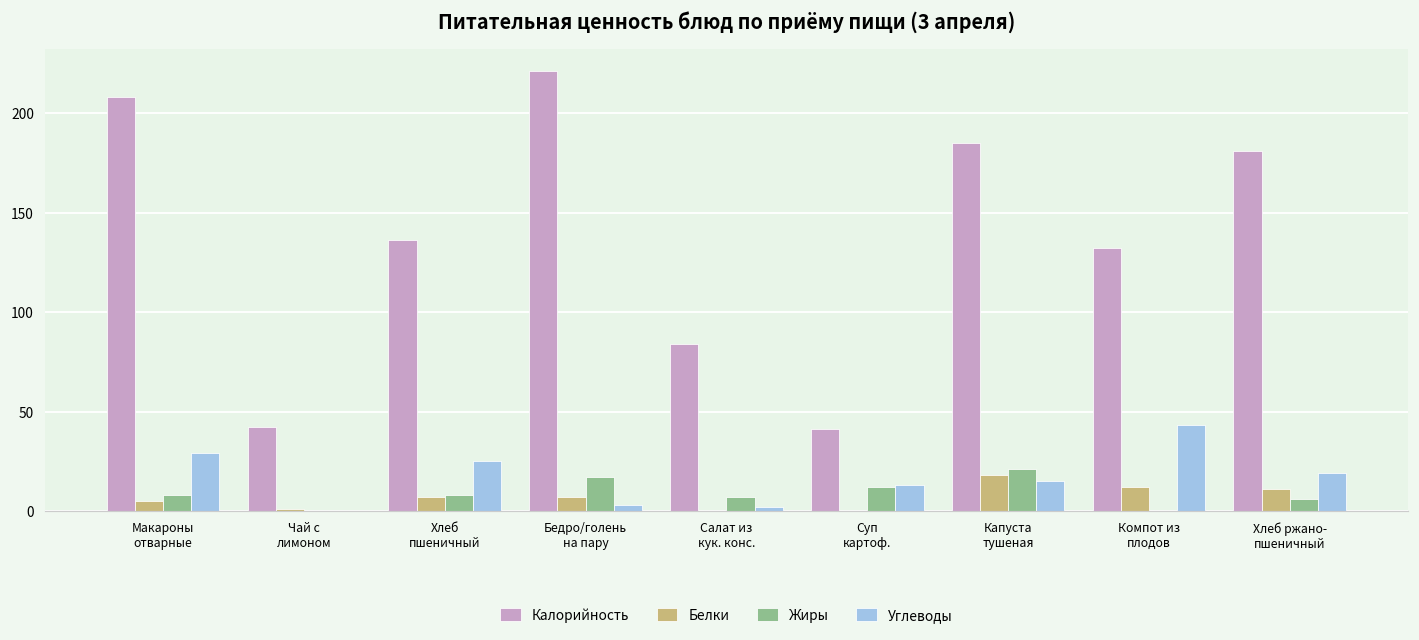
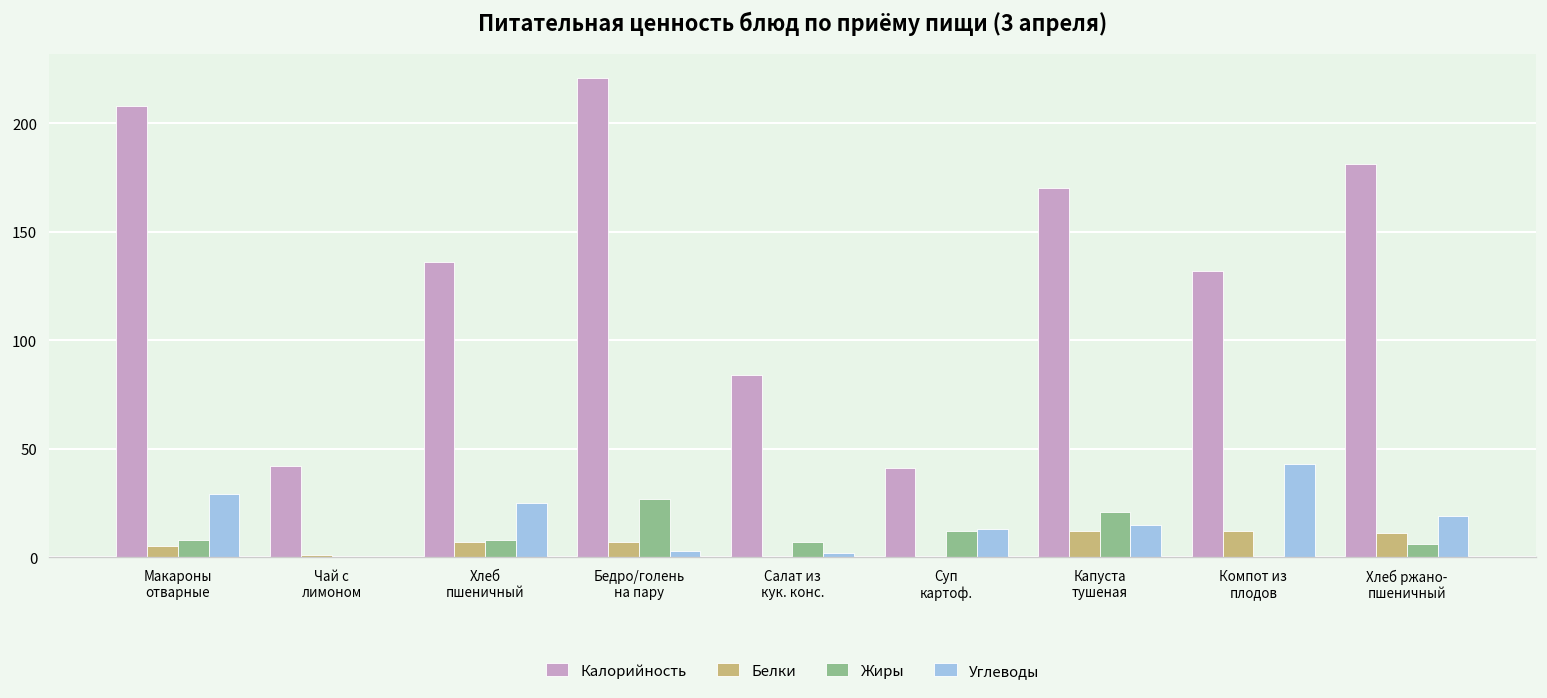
Жиры, Бедро/голень на пару: 17 -> 27
Калорийность, Капуста тушеная: 185 -> 170
Белки, Капуста тушеная: 18 -> 12
